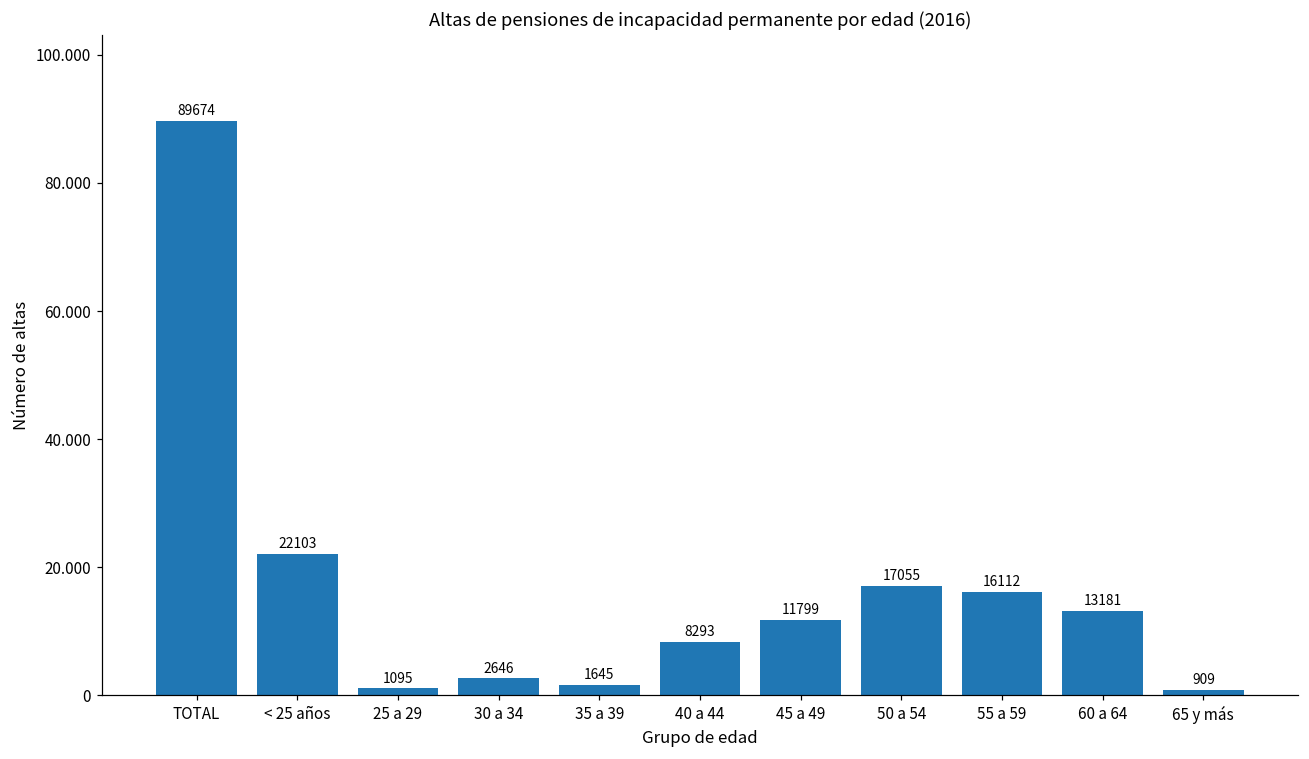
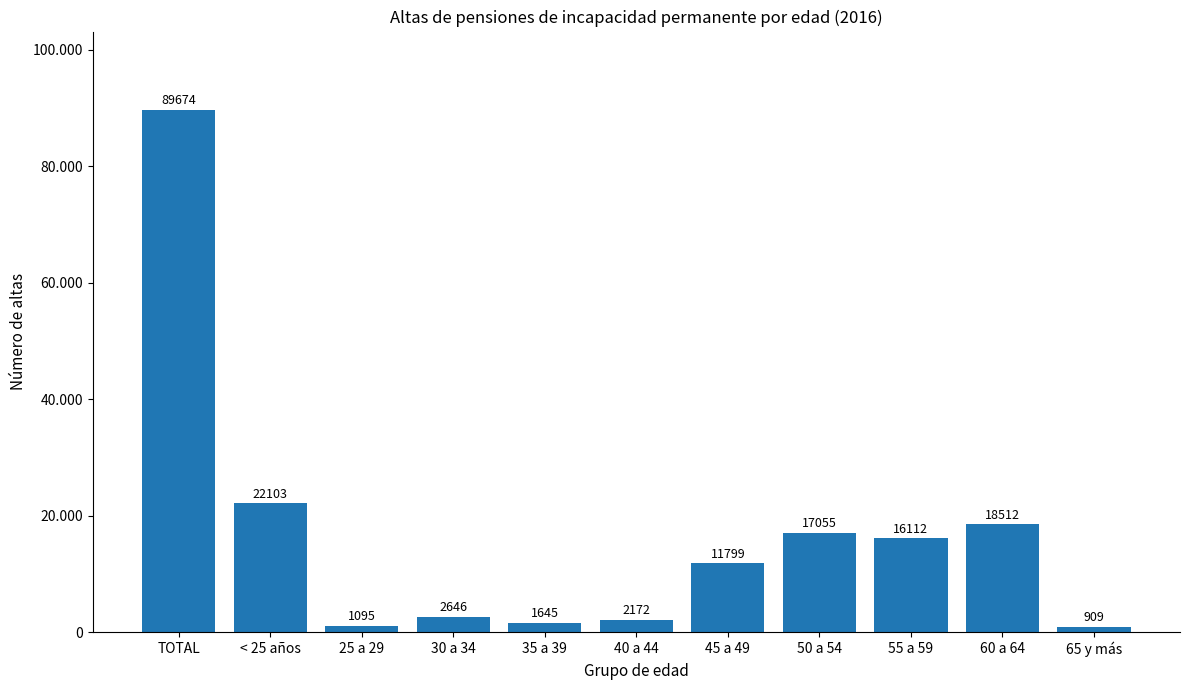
40 a 44: 8293 -> 2172
60 a 64: 13181 -> 18512
